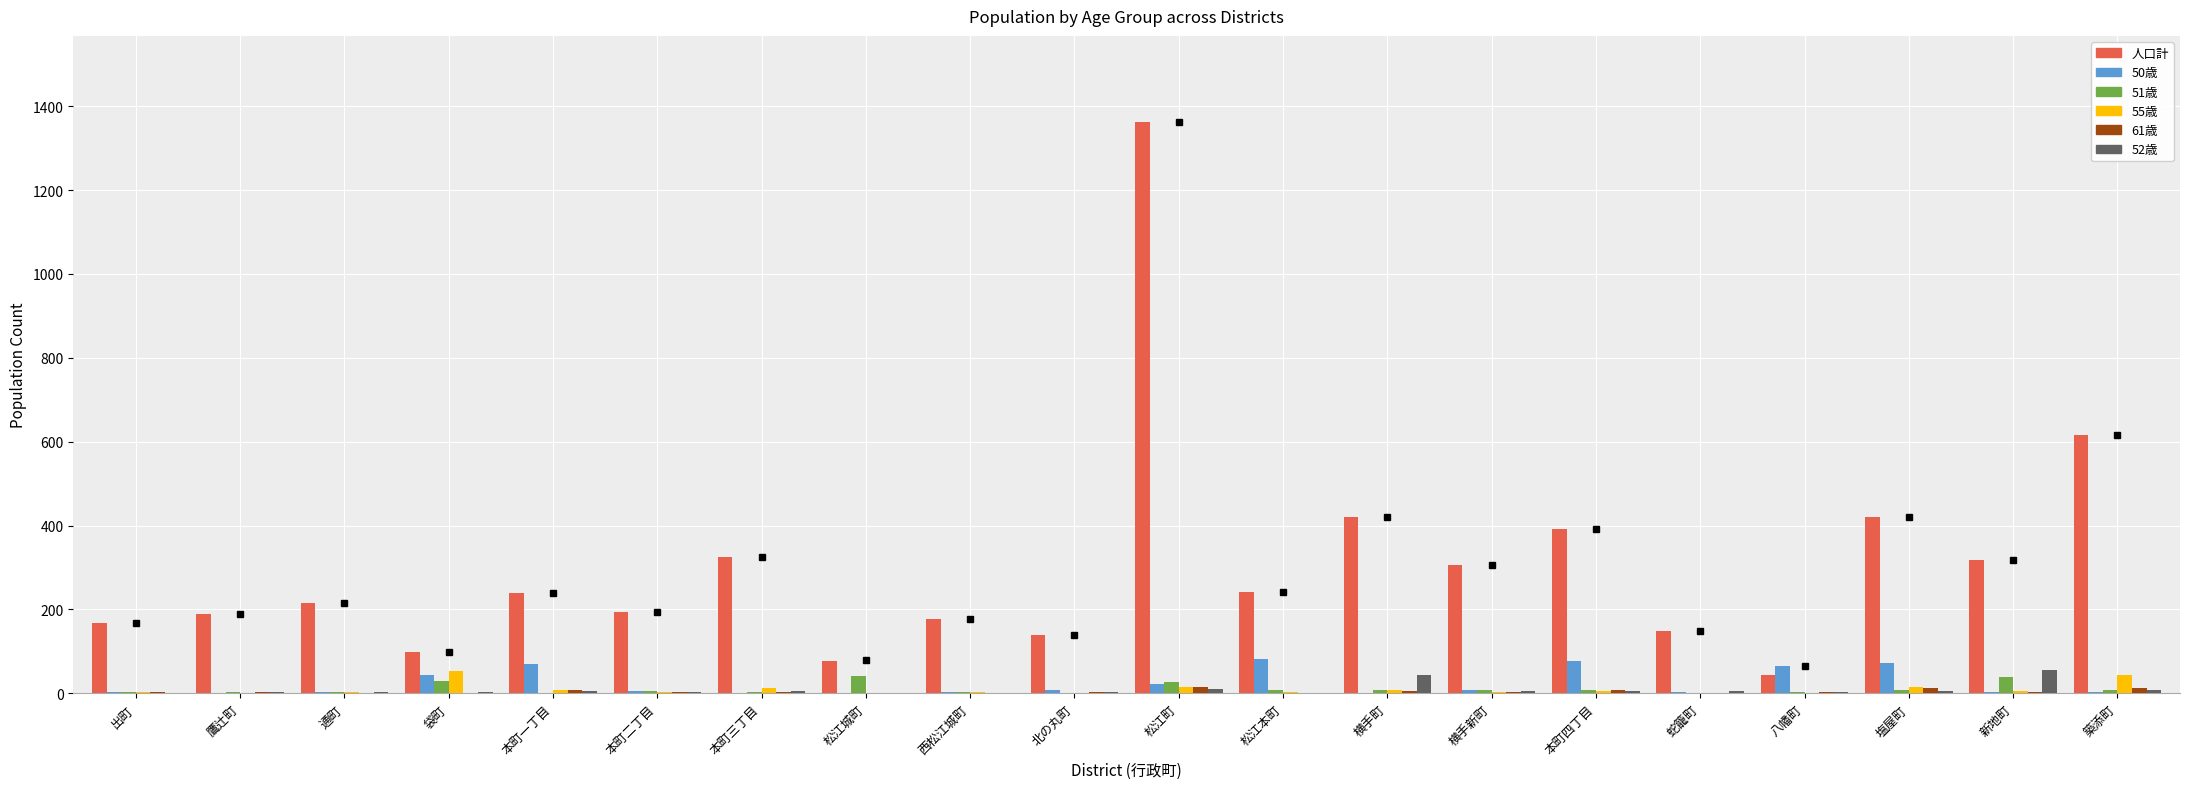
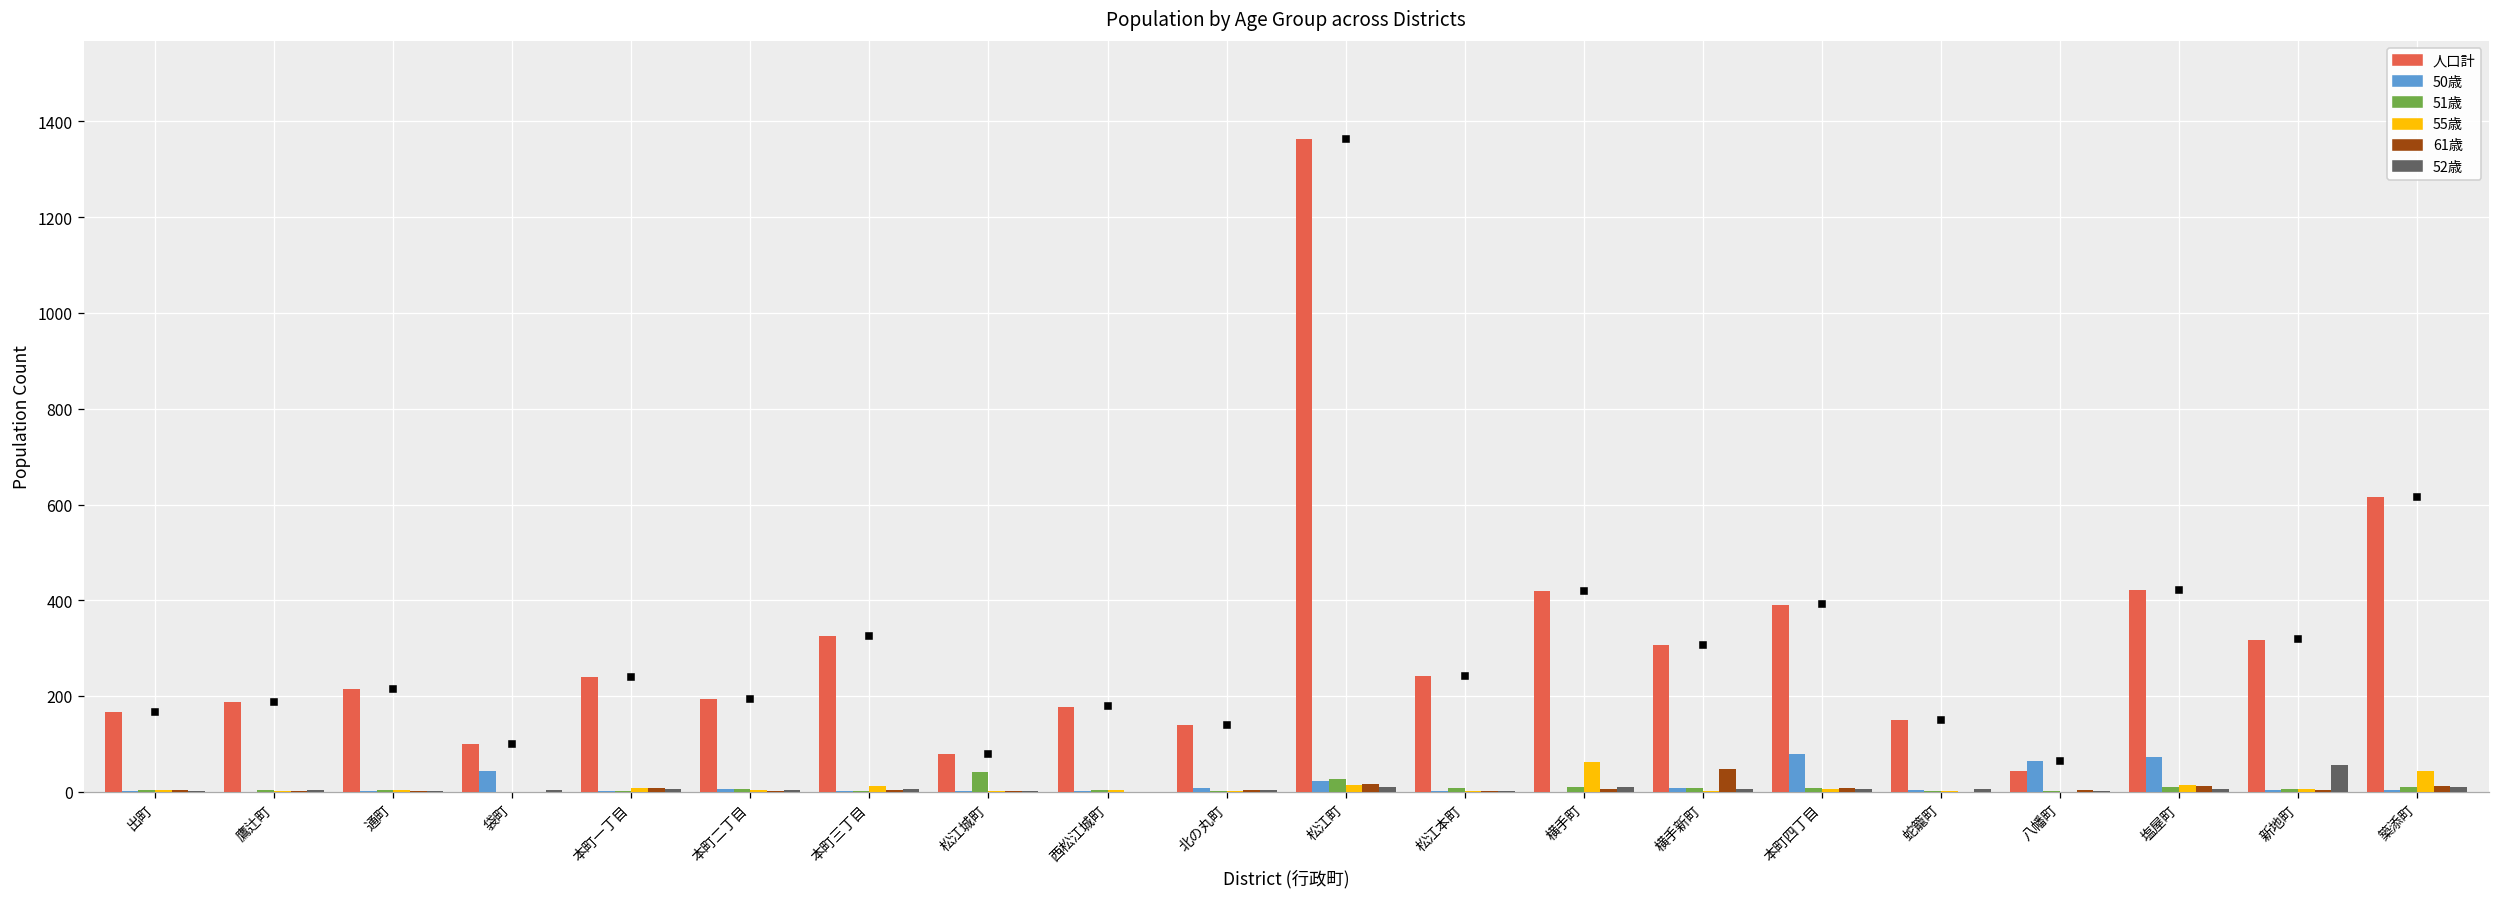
51歳, 袋町: 30 -> 0
55歳, 袋町: 50 -> 0
50歳, 本町一丁目: 70 -> 0
50歳, 松江本町: 80 -> 0
55歳, 横手町: 10 -> 60
52歳, 横手町: 40 -> 10
61歳, 横手新町: 0 -> 50
51歳, 新地町: 40 -> 10
